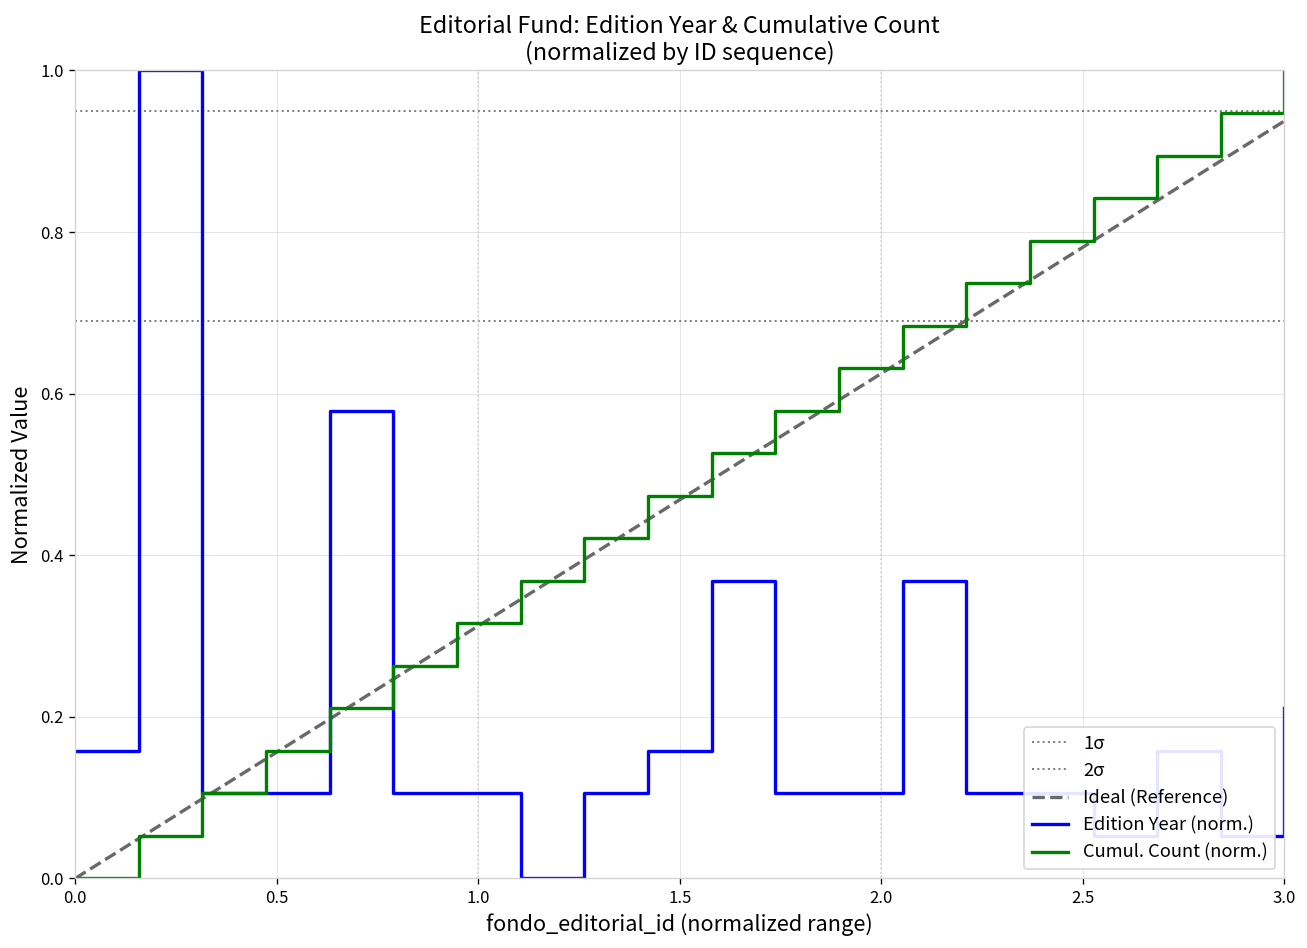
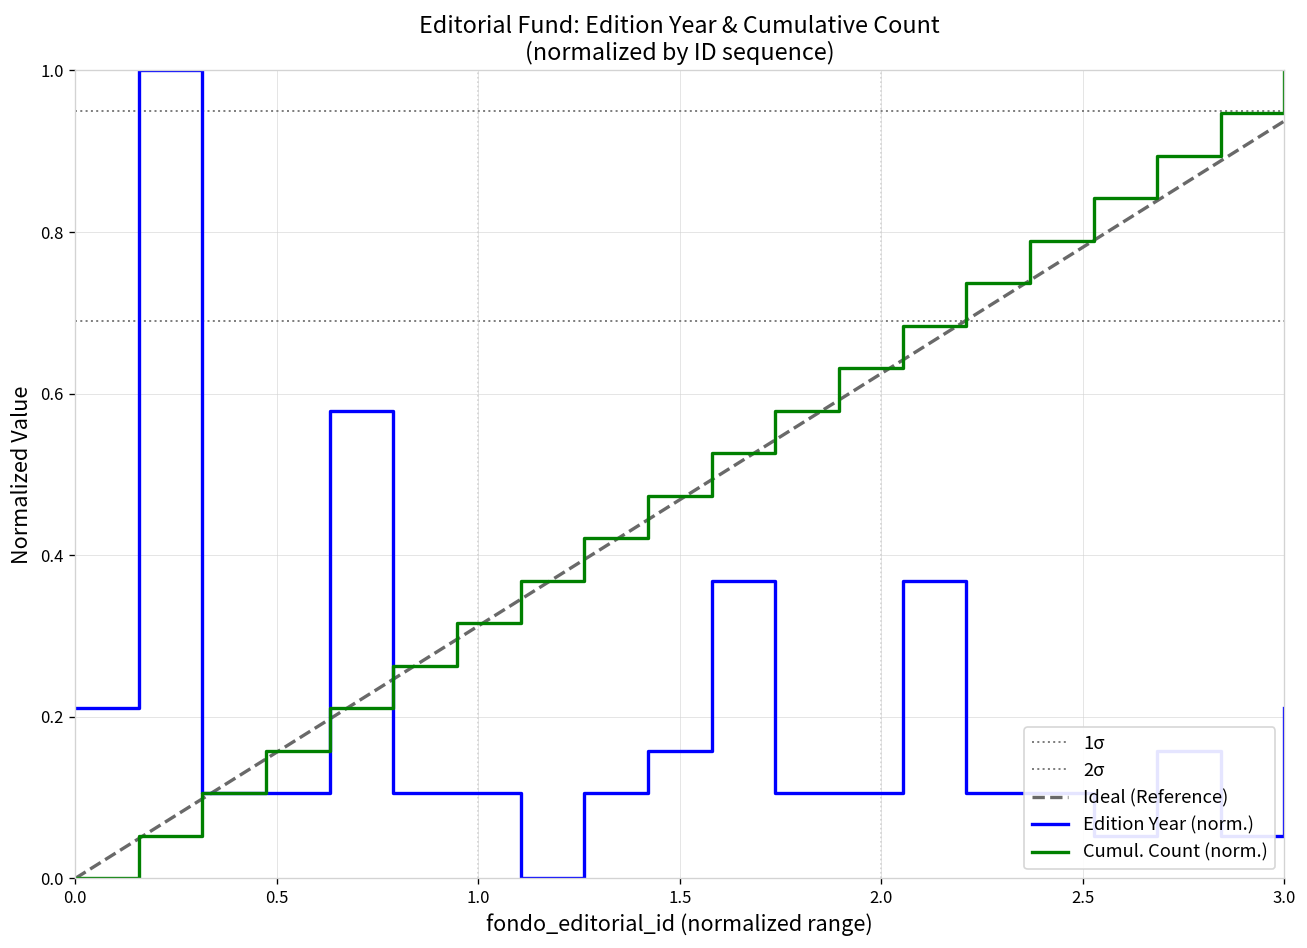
Edition Year (norm.), 0.0: 0.16 -> 0.21
